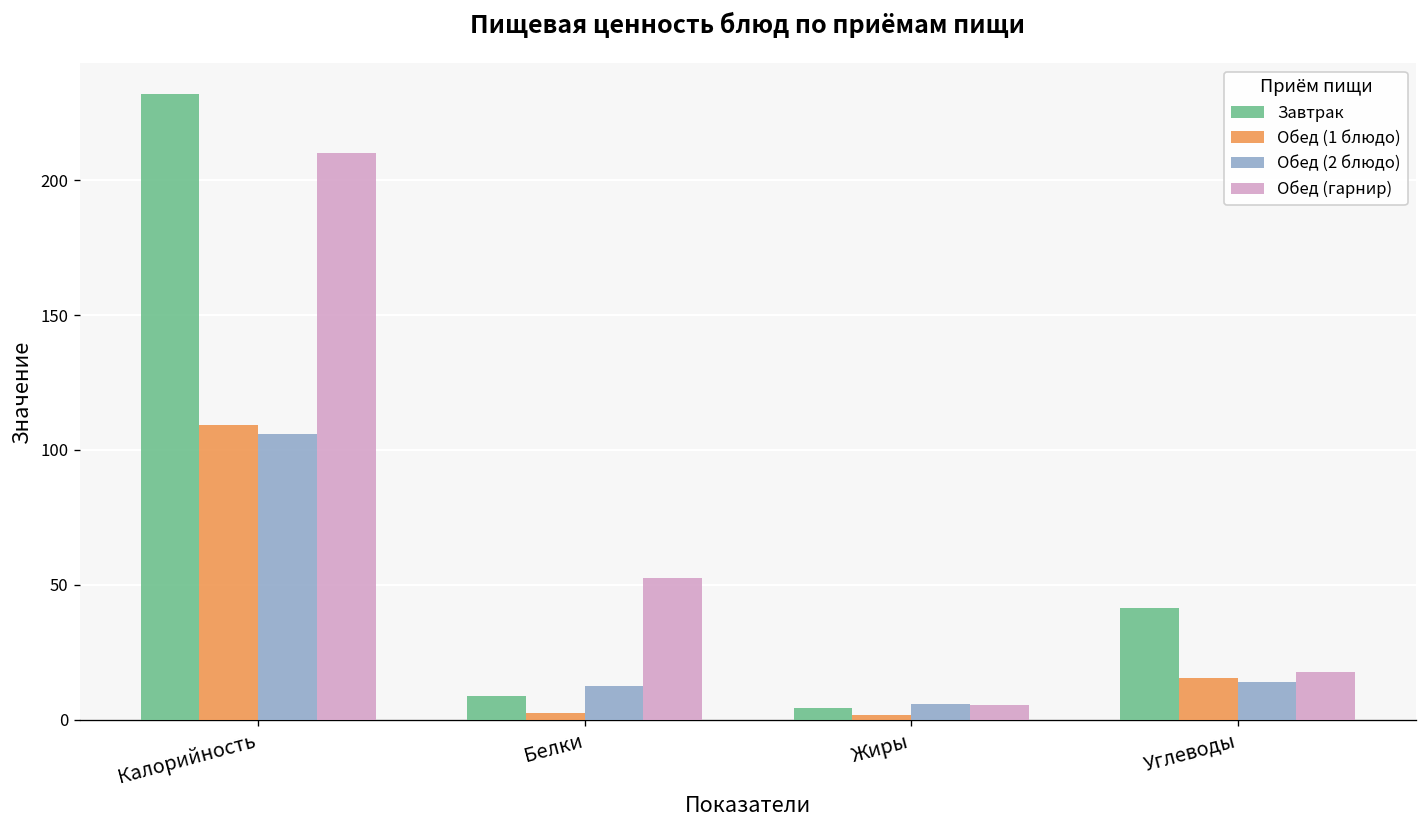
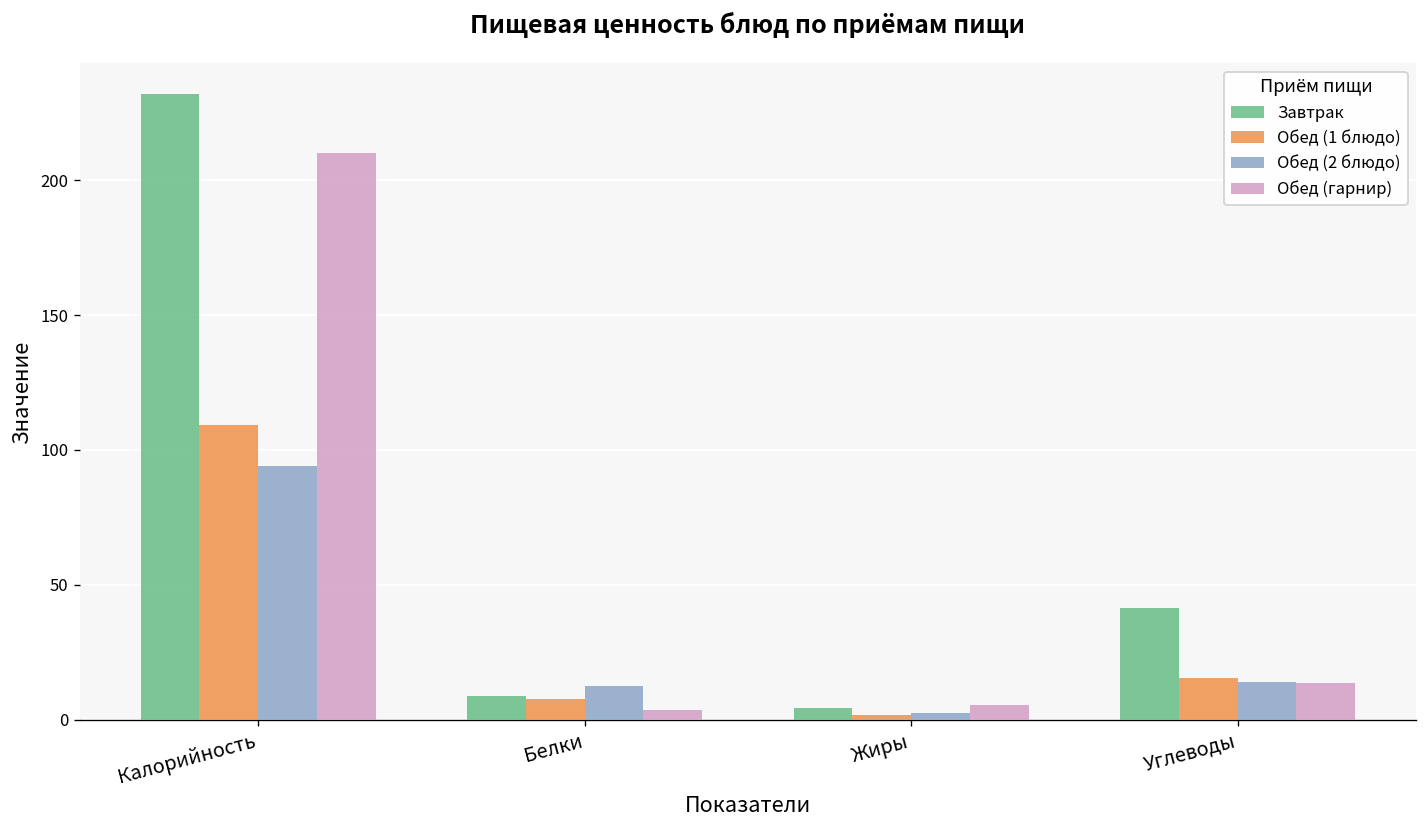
Обед (2 блюдо), Калорийность: 106 -> 94
Обед (1 блюдо), Белки: 2 -> 8
Обед (гарнир), Белки: 53 -> 4
Обед (2 блюдо), Жиры: 6 -> 2
Обед (гарнир), Углеводы: 18 -> 14
